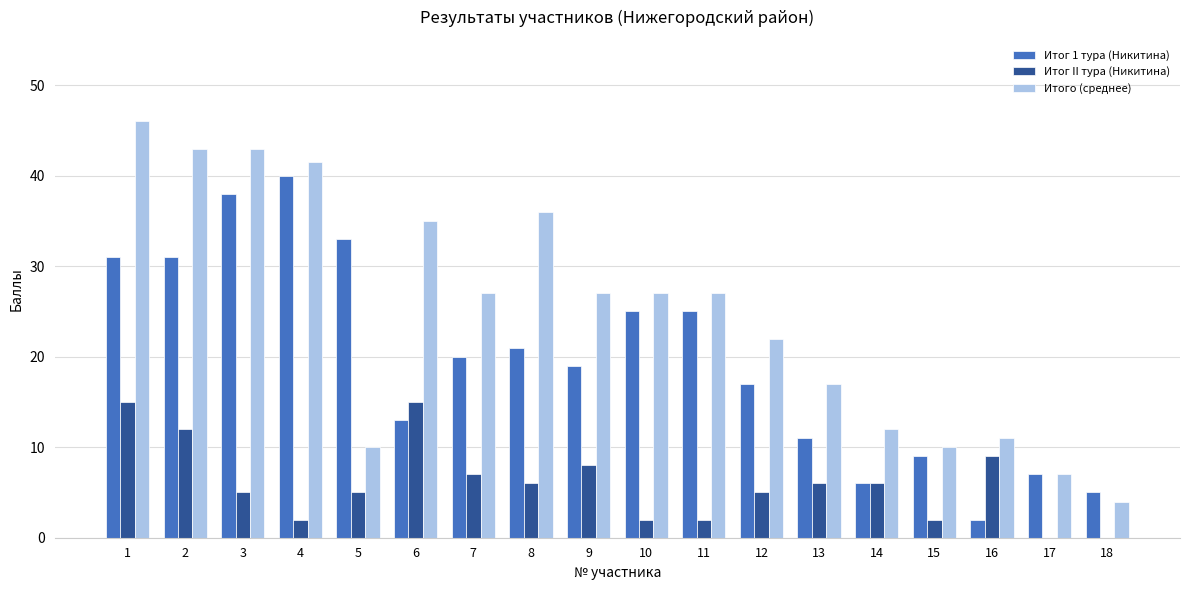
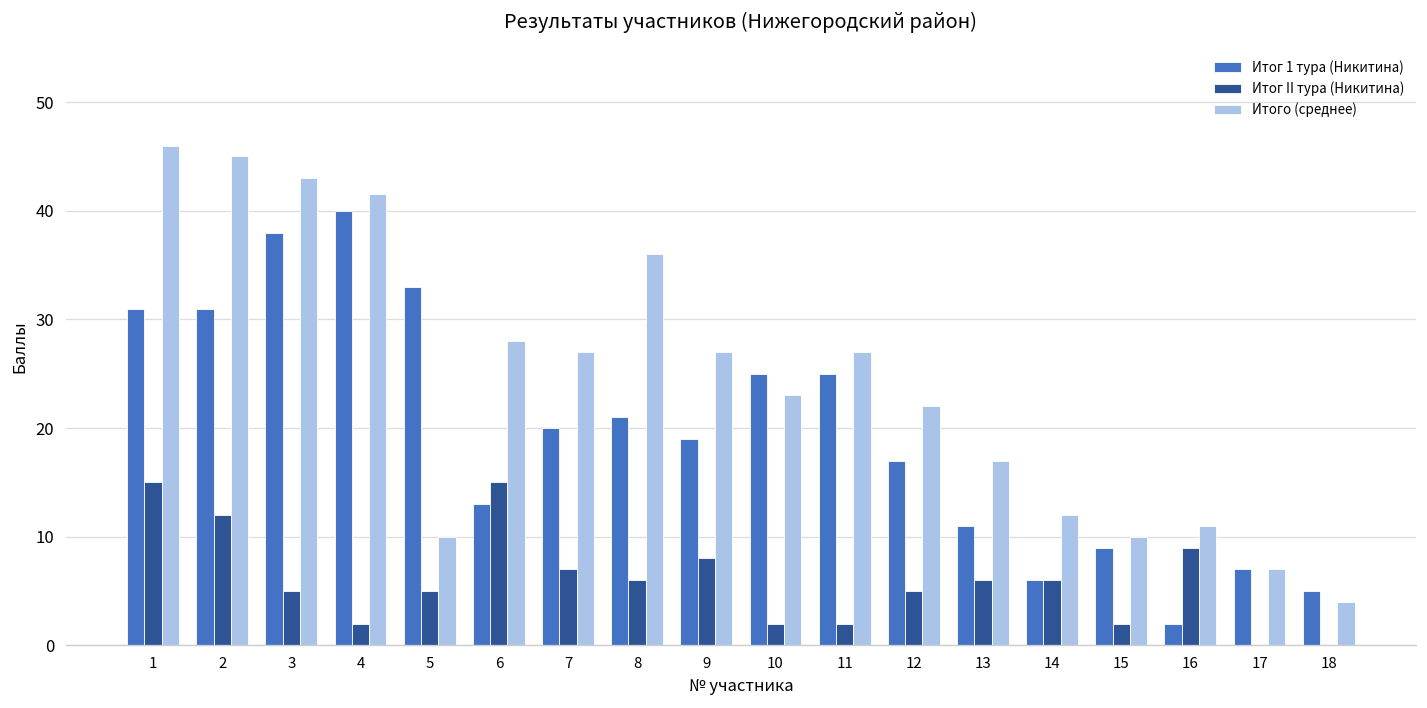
Итого (среднее), 2: 43 -> 45
Итого (среднее), 6: 35 -> 28
Итого (среднее), 10: 27 -> 23
